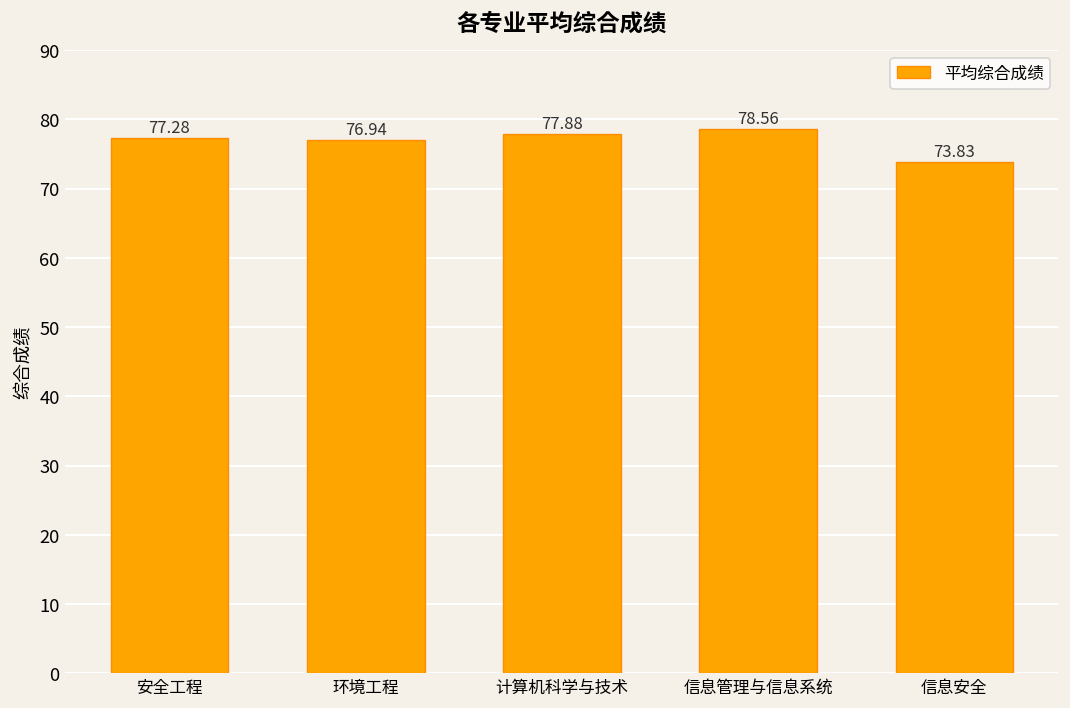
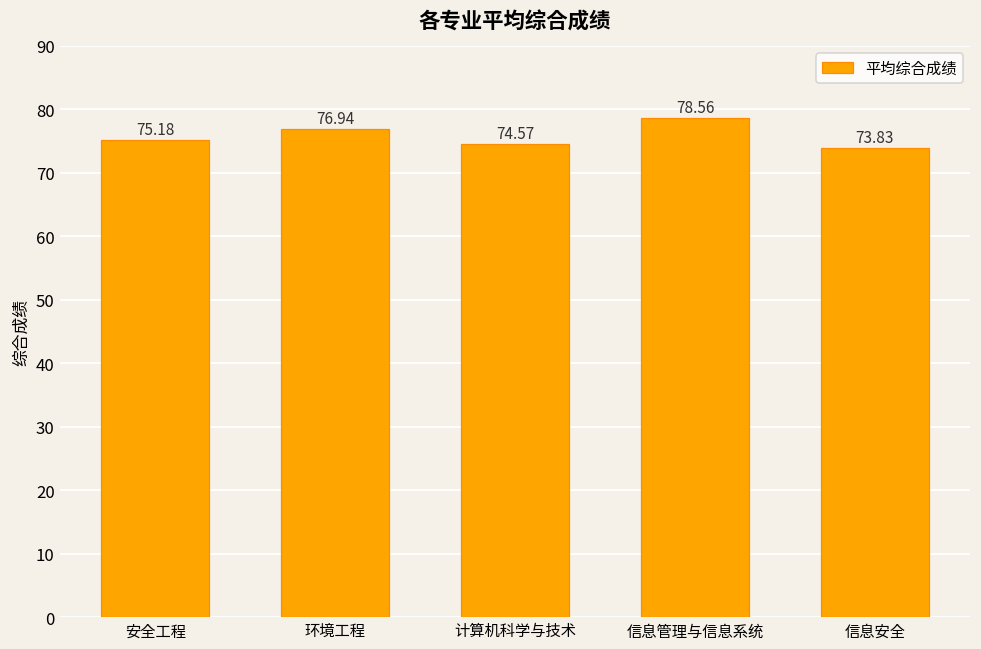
安全工程: 77.28 -> 75.18
计算机科学与技术: 77.88 -> 74.57
